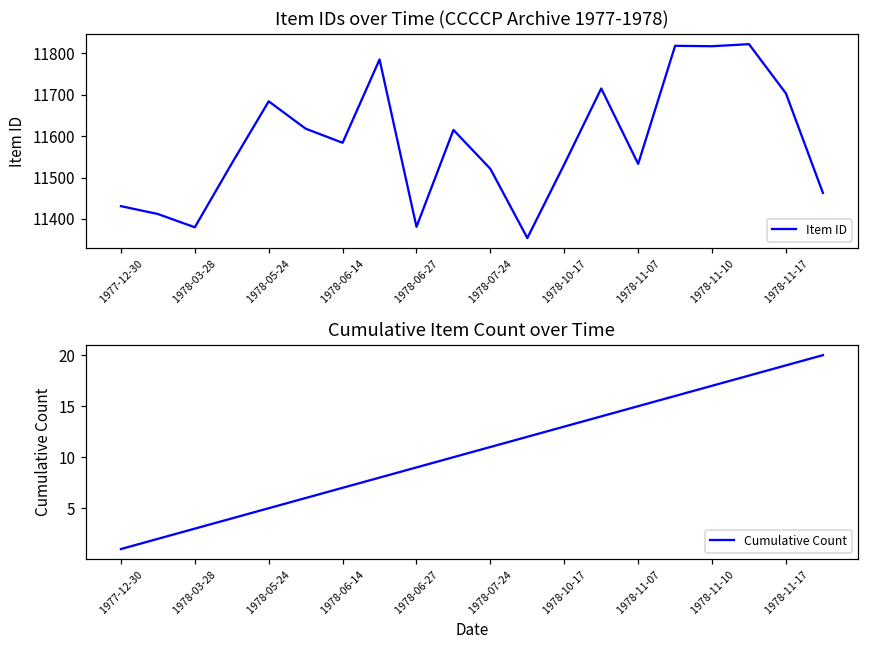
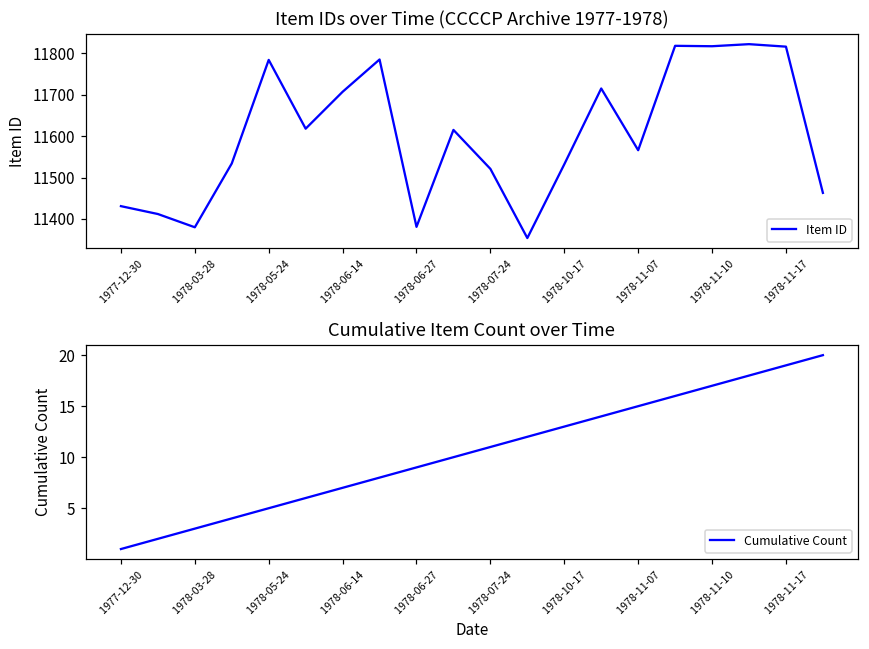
Item IDs over Time (CCCCP Archive 1977-1978), 1978-05-24: 11680 -> 11780
Item IDs over Time (CCCCP Archive 1977-1978), 1978-06-14: 11580 -> 11710
Item IDs over Time (CCCCP Archive 1977-1978), 1978-11-07: 11530 -> 11570
Item IDs over Time (CCCCP Archive 1977-1978), 1978-11-17: 11700 -> 11820
